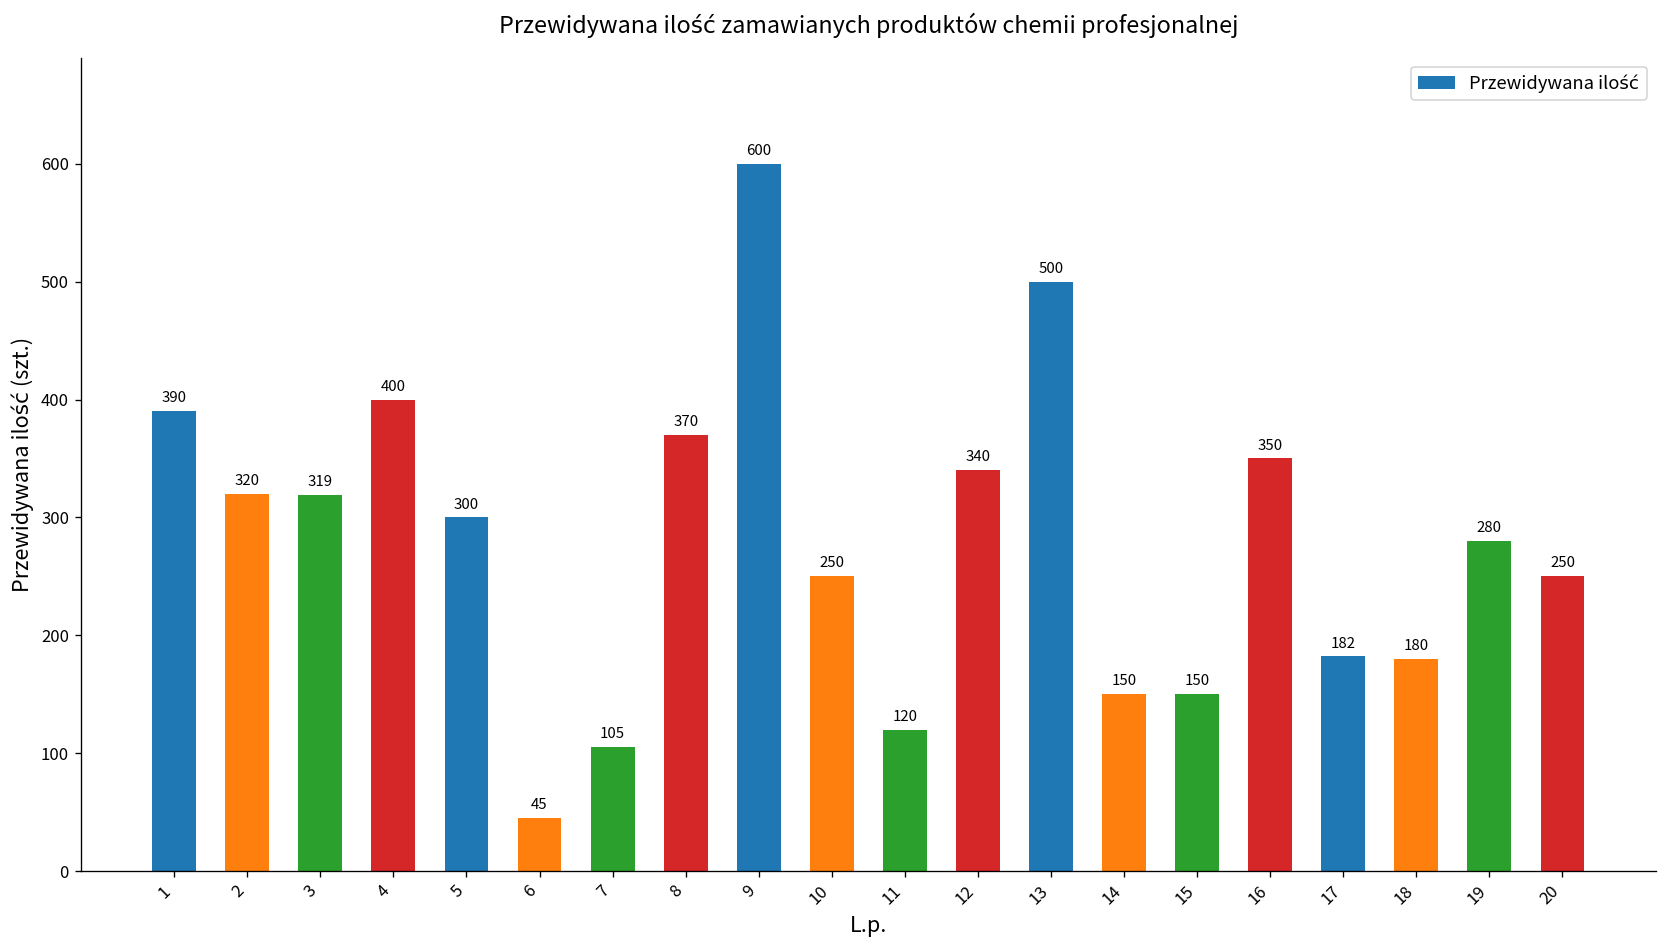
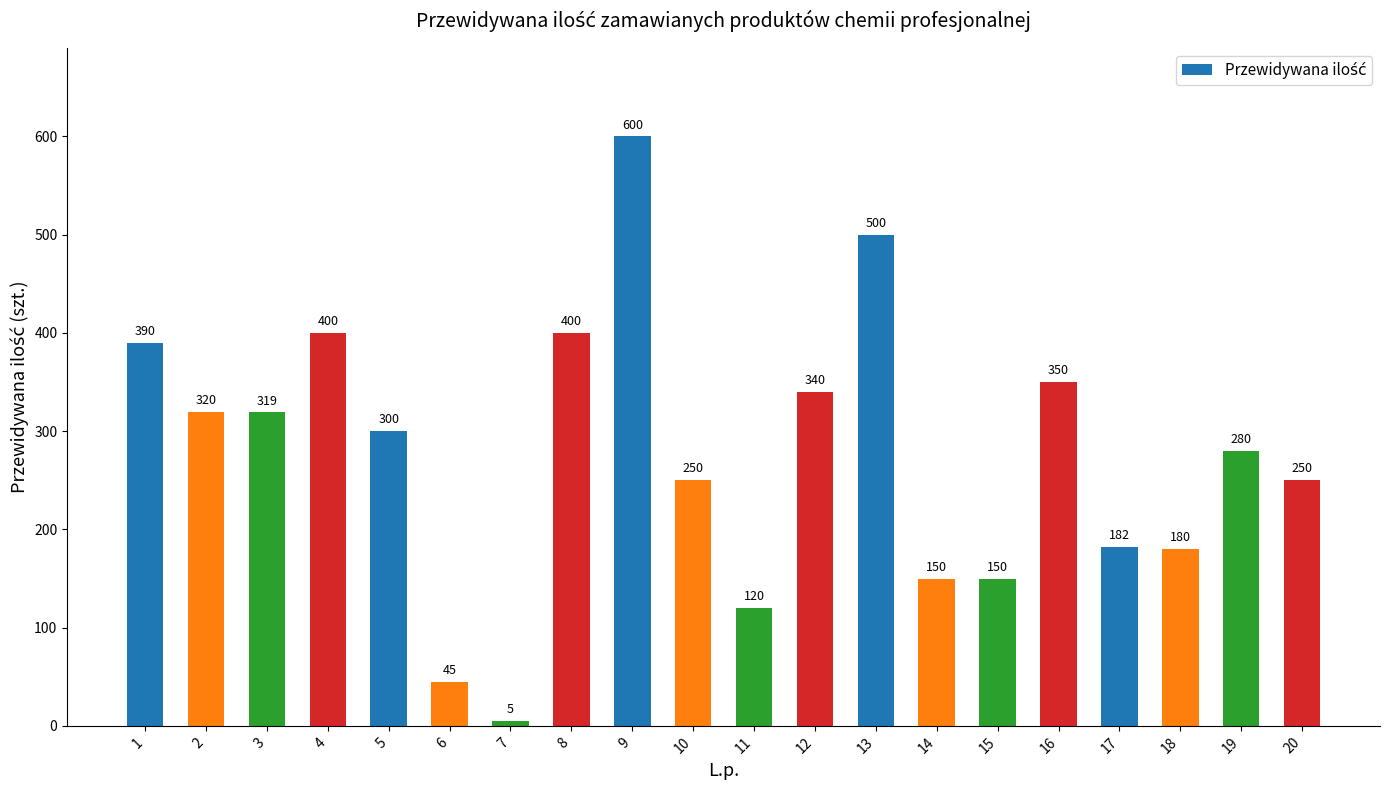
7: 105 -> 5
8: 370 -> 400
